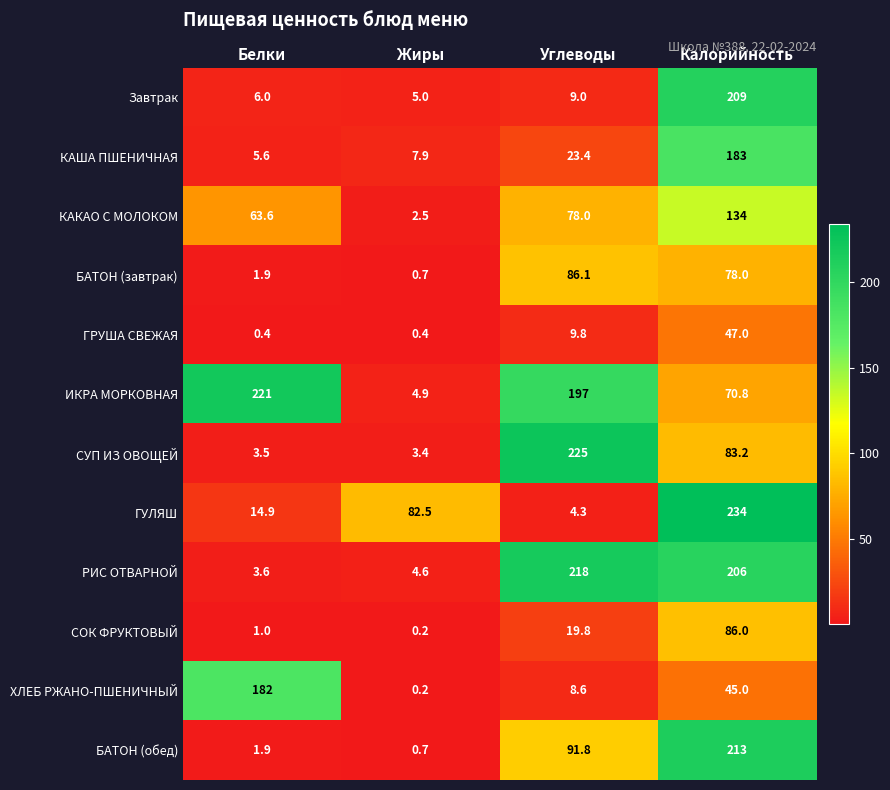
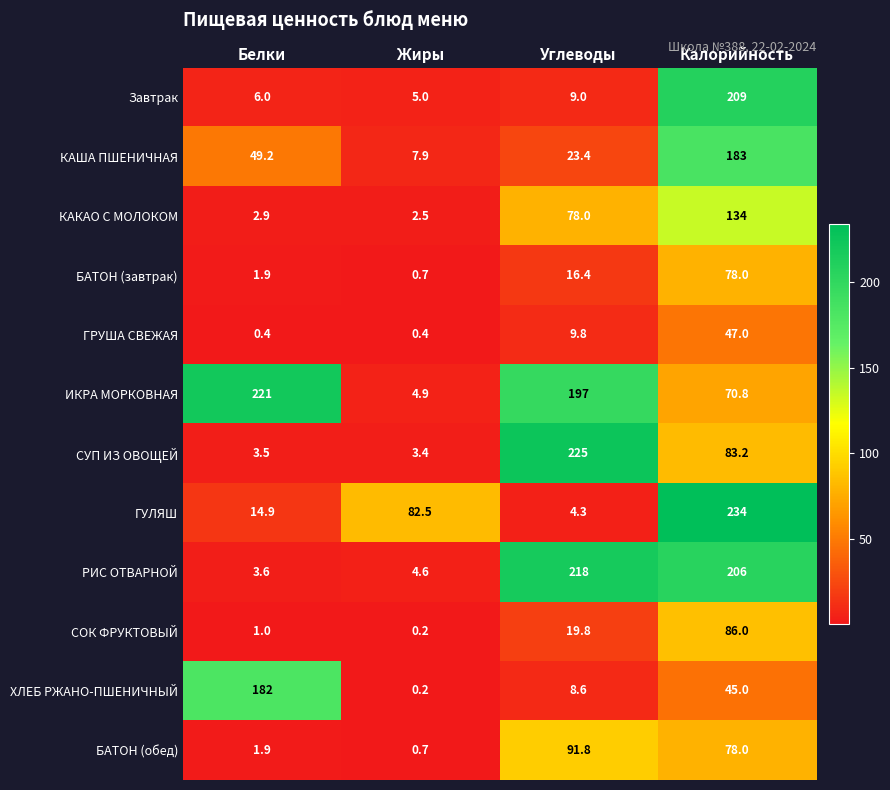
КАША ПШЕНИЧНАЯ, Белки: 5.6 -> 49.2
КАКАО С МОЛОКОМ, Белки: 63.6 -> 2.9
БАТОН (завтрак), Углеводы: 86.1 -> 16.4
БАТОН (обед), Калорийность: 213 -> 78.0
